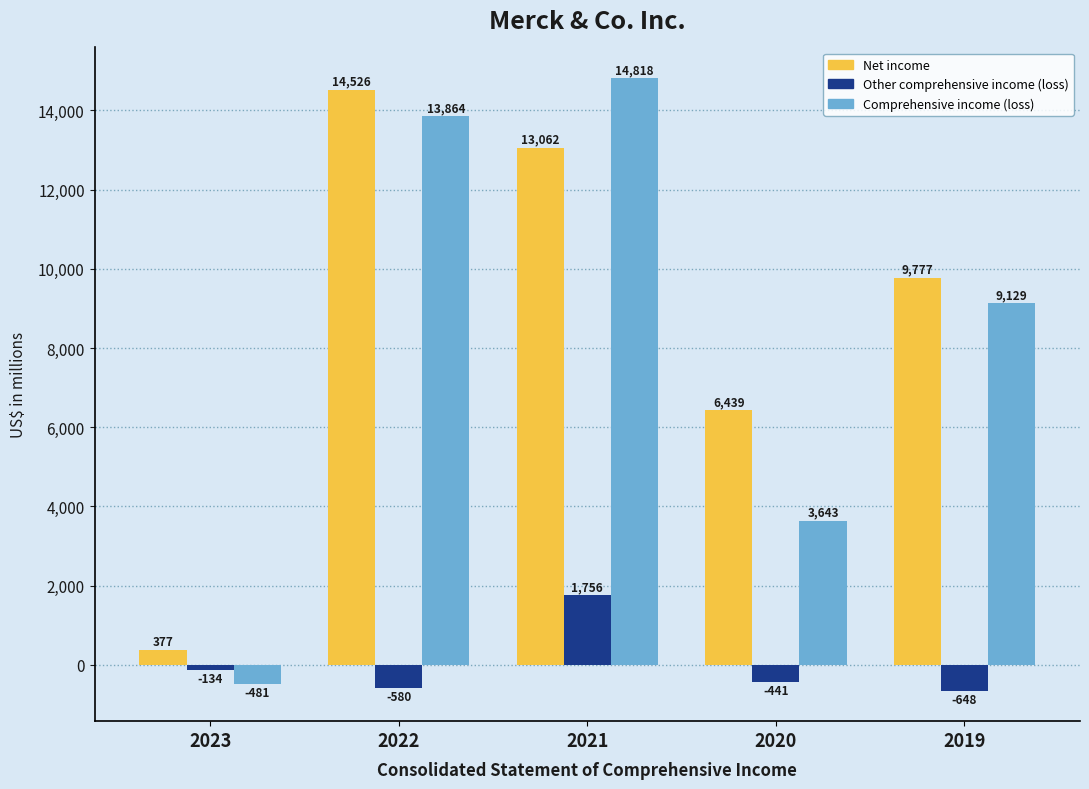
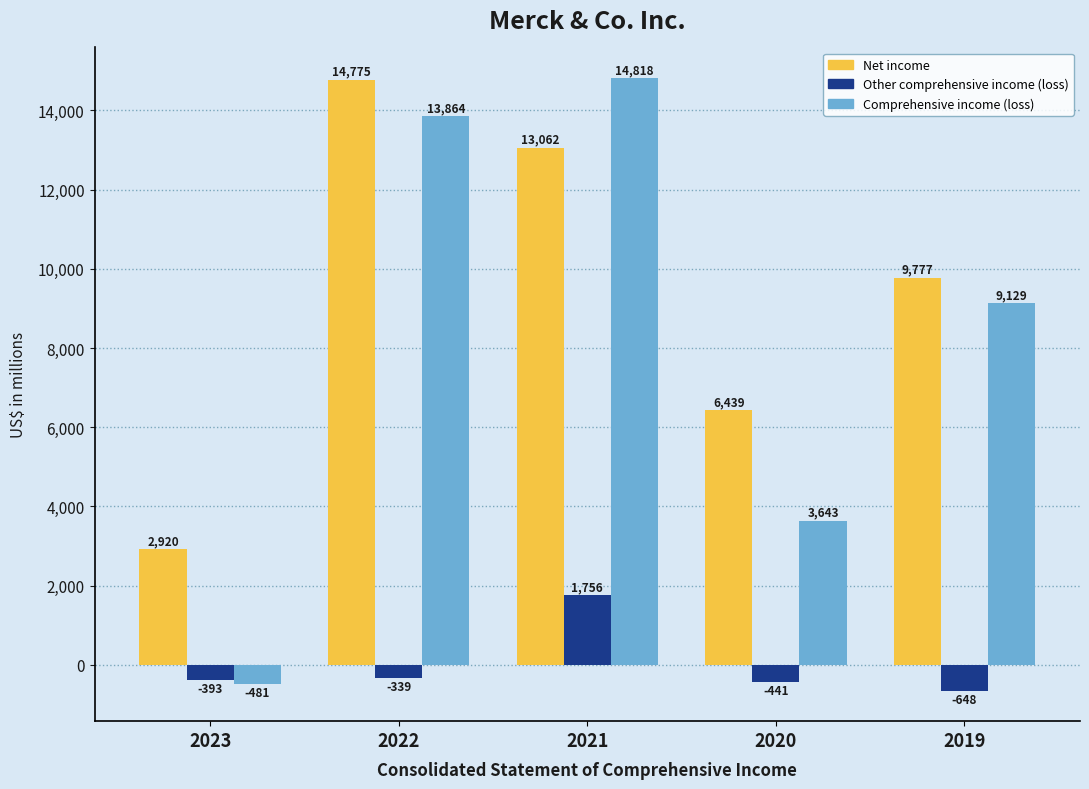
Net income, 2023: 377 -> 2,920
Other comprehensive income (loss), 2023: -134 -> -393
Net income, 2022: 14,526 -> 14,775
Other comprehensive income (loss), 2022: -580 -> -339
